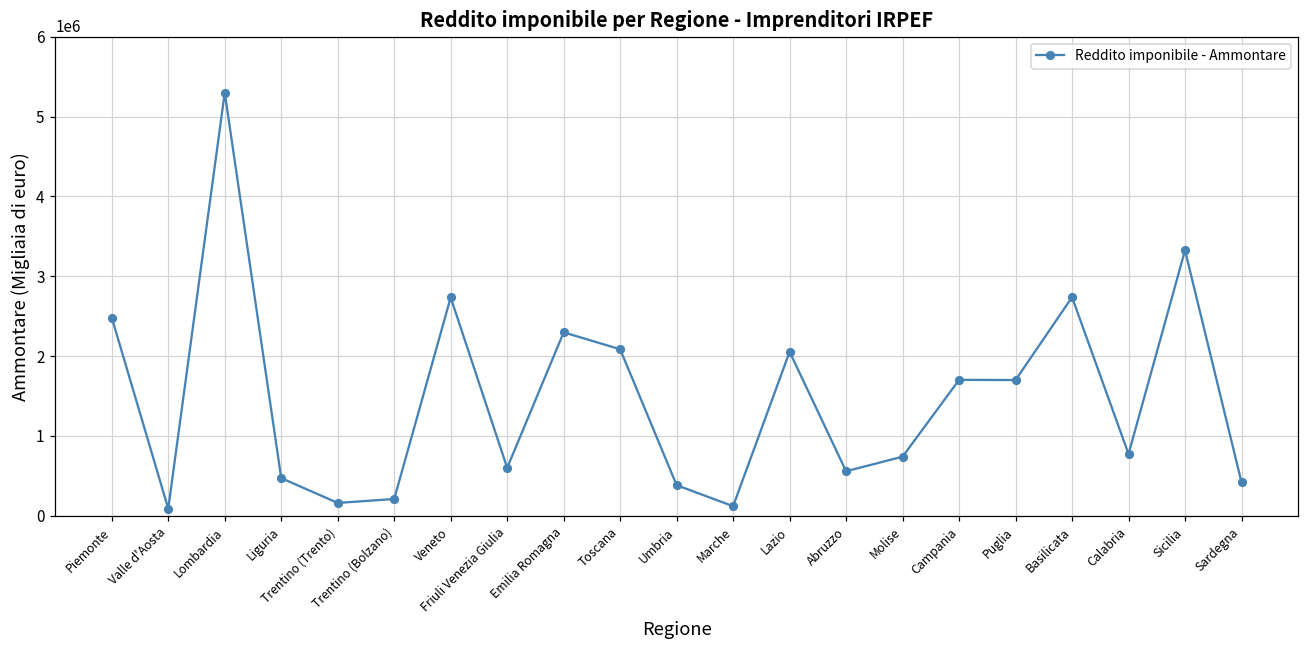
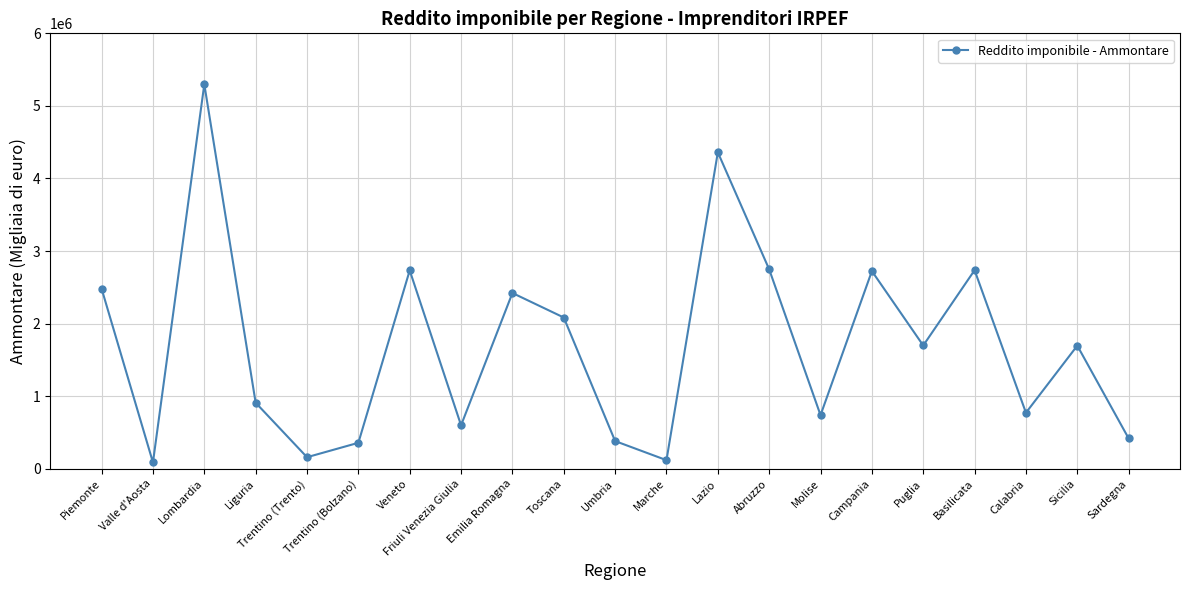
Liguria: 500000 -> 900000
Trentino (Bolzano): 200000 -> 400000
Emilia Romagna: 2300000 -> 2400000
Lazio: 2100000 -> 4400000
Abruzzo: 600000 -> 2700000
Campania: 1700000 -> 2700000
Sicilia: 3300000 -> 1700000
